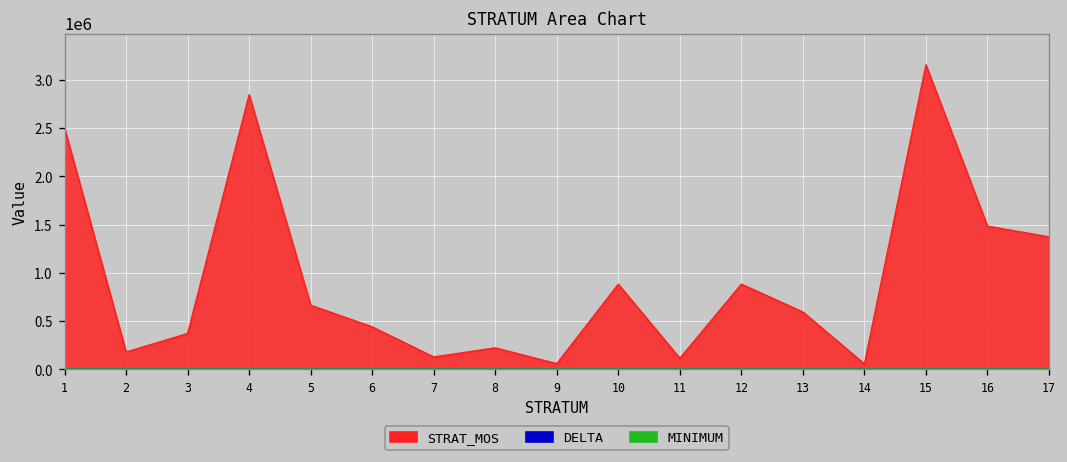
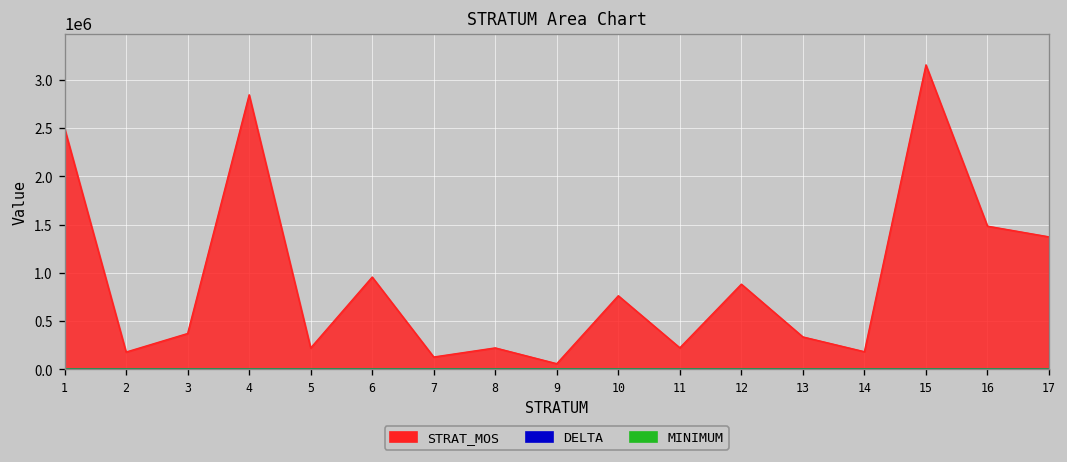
STRAT_MOS, 5: 700000 -> 200000
STRAT_MOS, 6: 400000 -> 1000000
STRAT_MOS, 10: 900000 -> 800000
STRAT_MOS, 11: 100000 -> 200000
STRAT_MOS, 13: 600000 -> 300000
STRAT_MOS, 14: 100000 -> 200000
